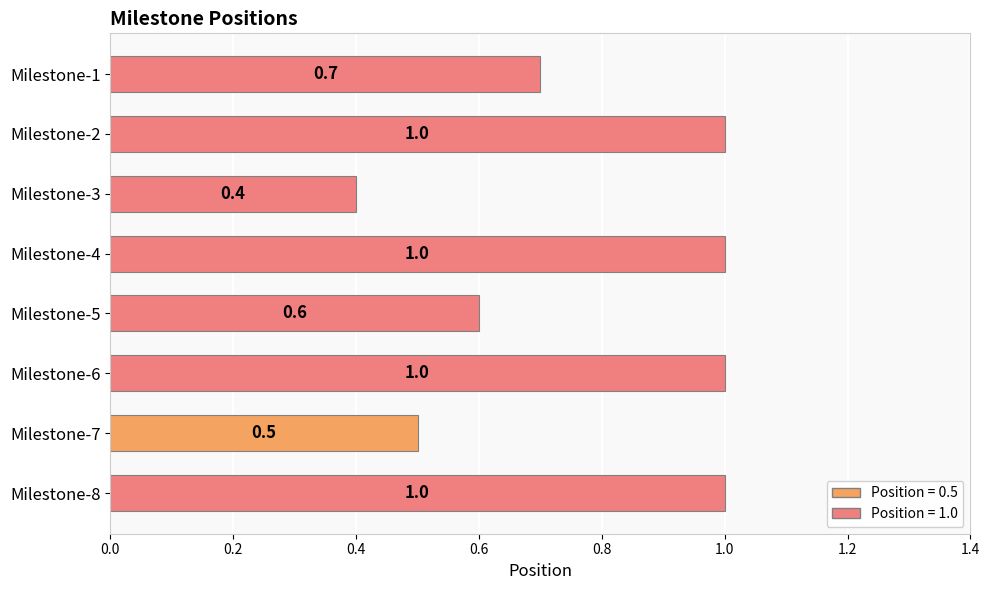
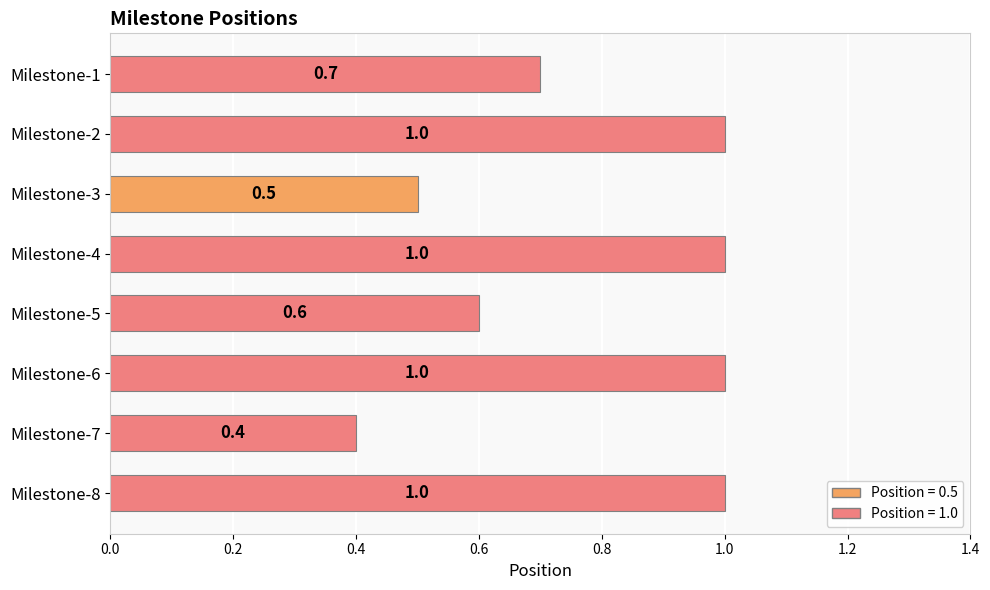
Milestone-3: 0.4 -> 0.5
Milestone-7: 0.5 -> 0.4
